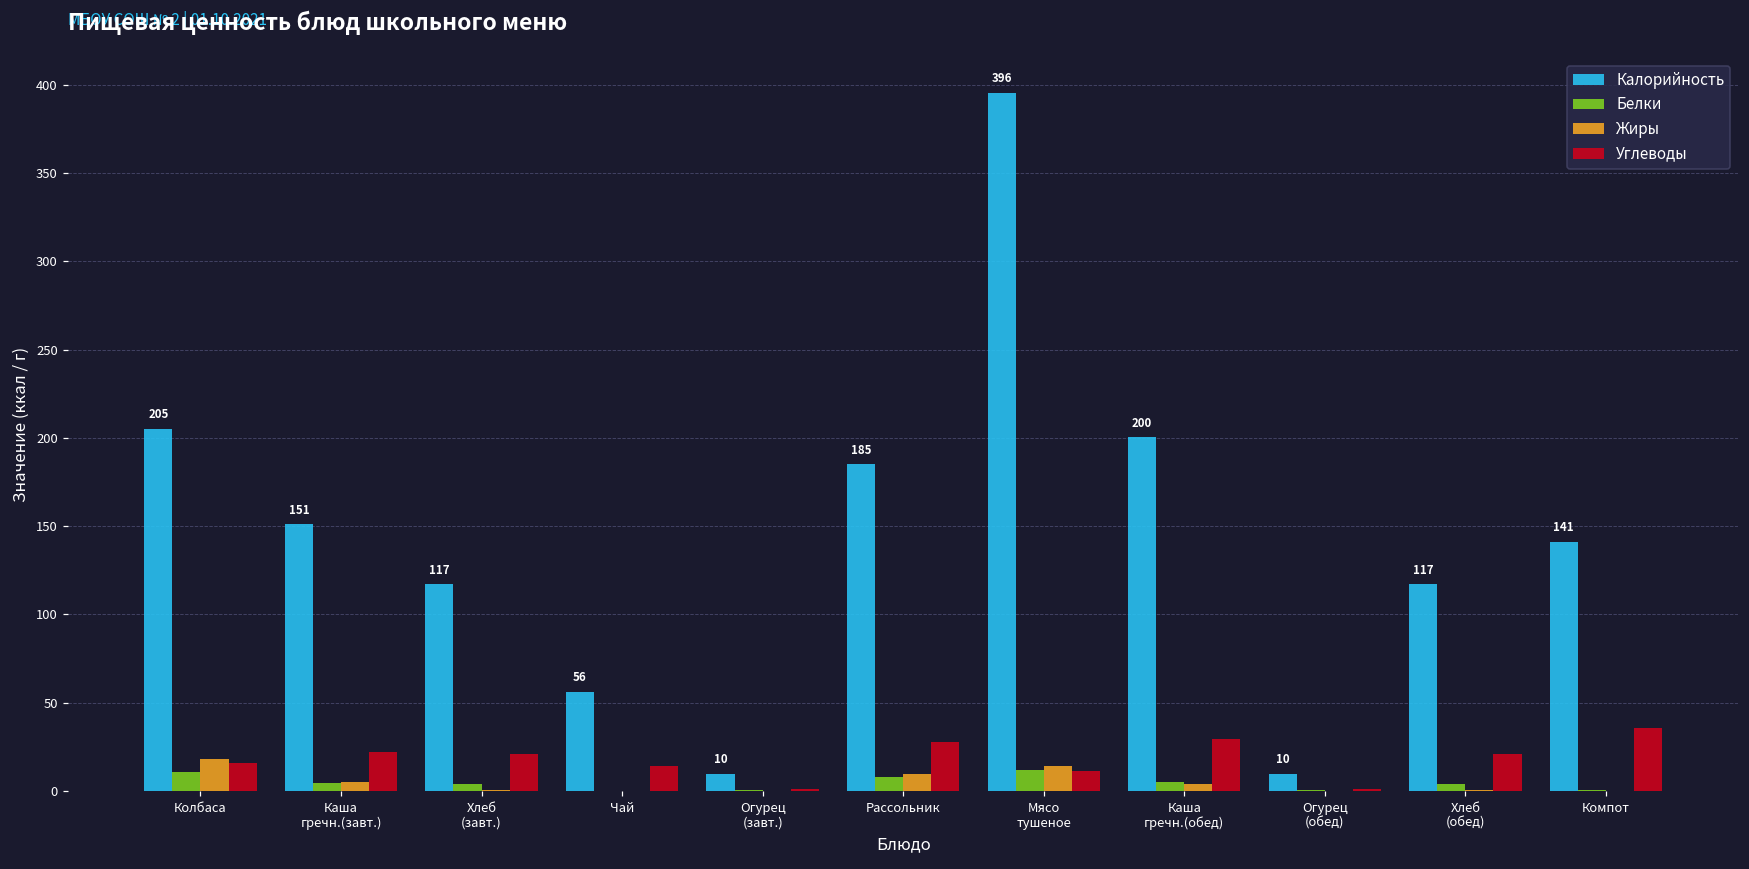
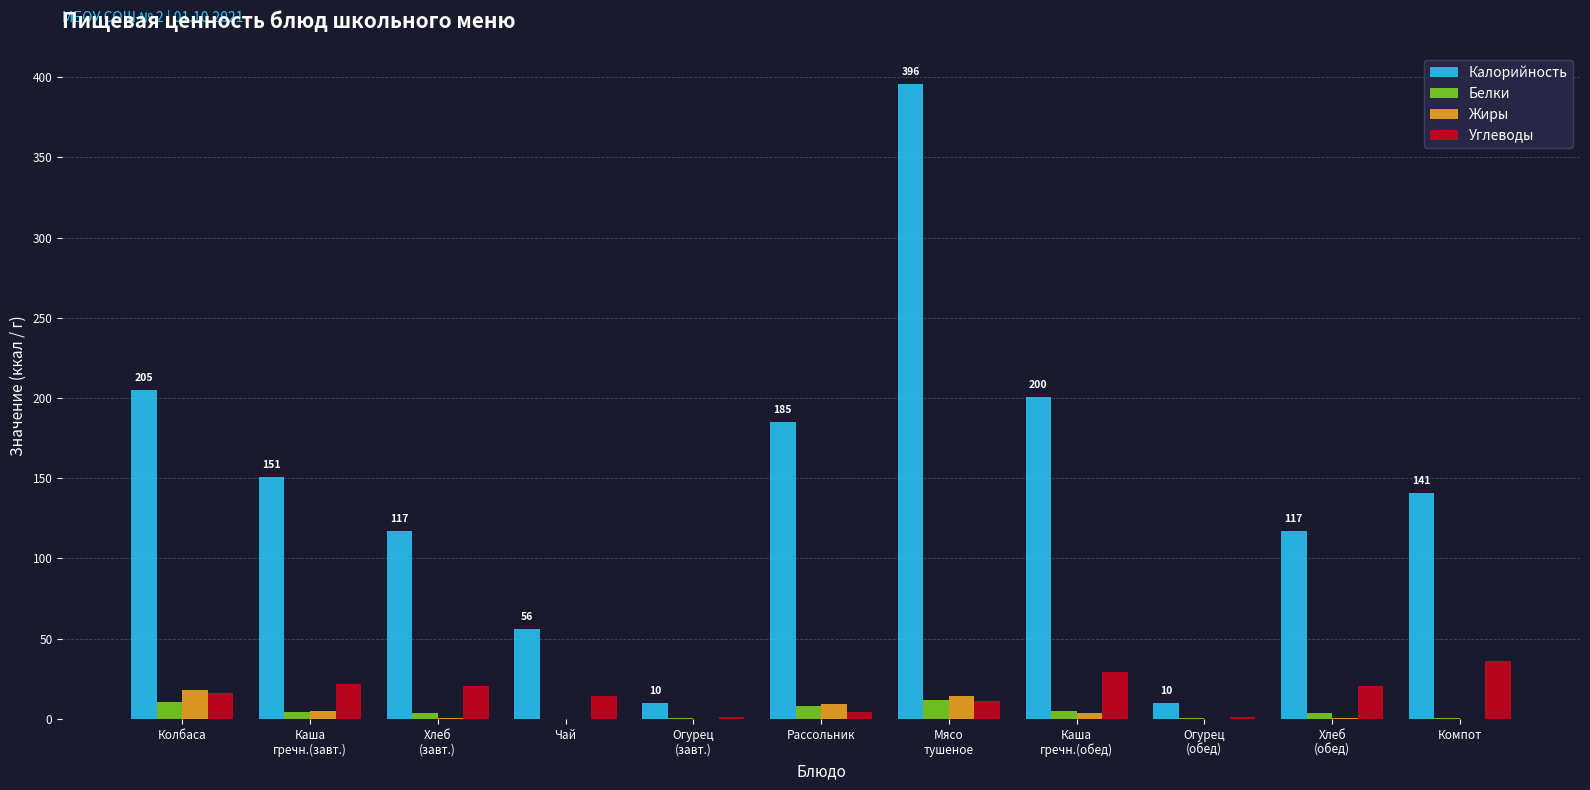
Углеводы, Рассольник: 28 -> 4
